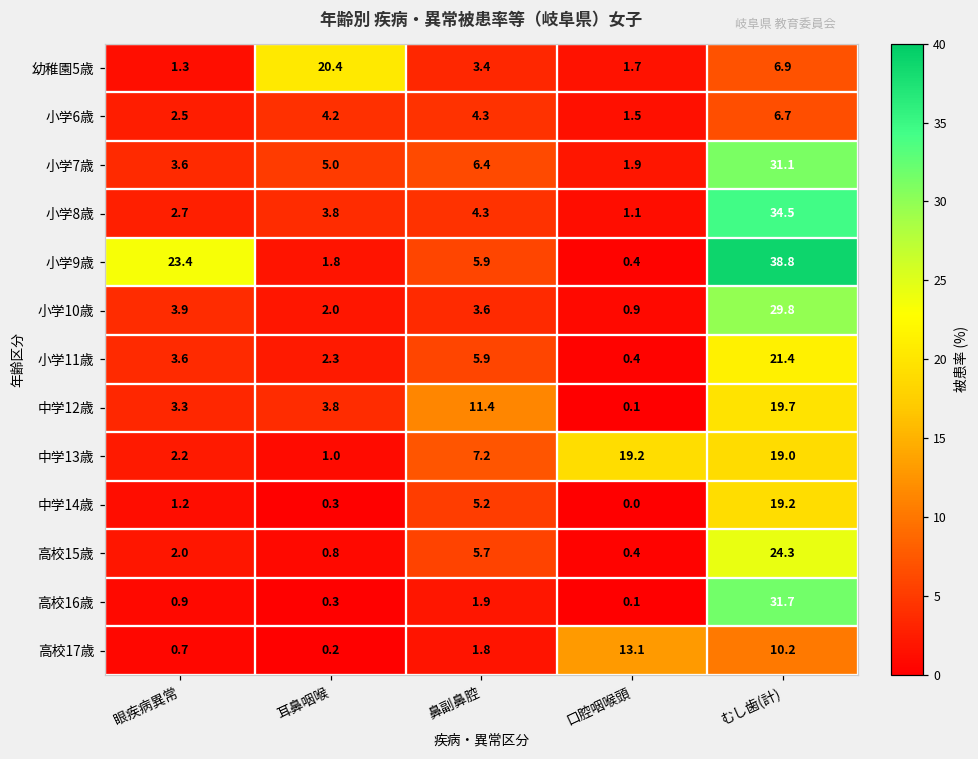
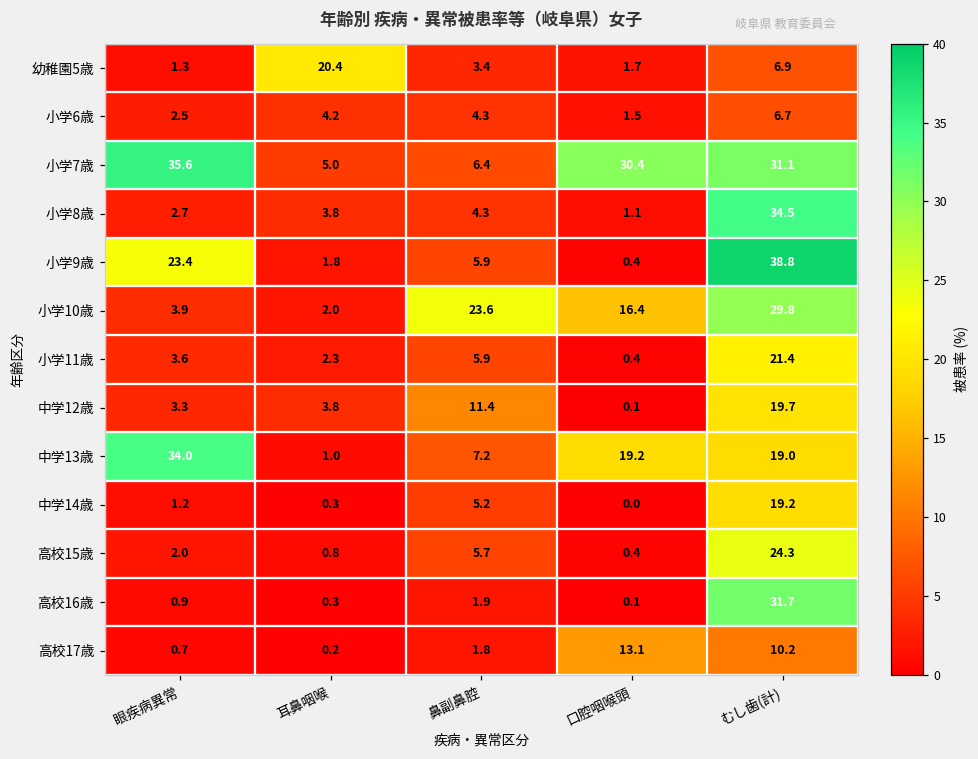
小学7歳, 眼疾病異常: 3.6 -> 35.6
小学7歳, 口腔咽喉頭: 1.9 -> 30.4
小学10歳, 鼻副鼻腔: 3.6 -> 23.6
小学10歳, 口腔咽喉頭: 0.9 -> 16.4
中学13歳, 眼疾病異常: 2.2 -> 34.0
